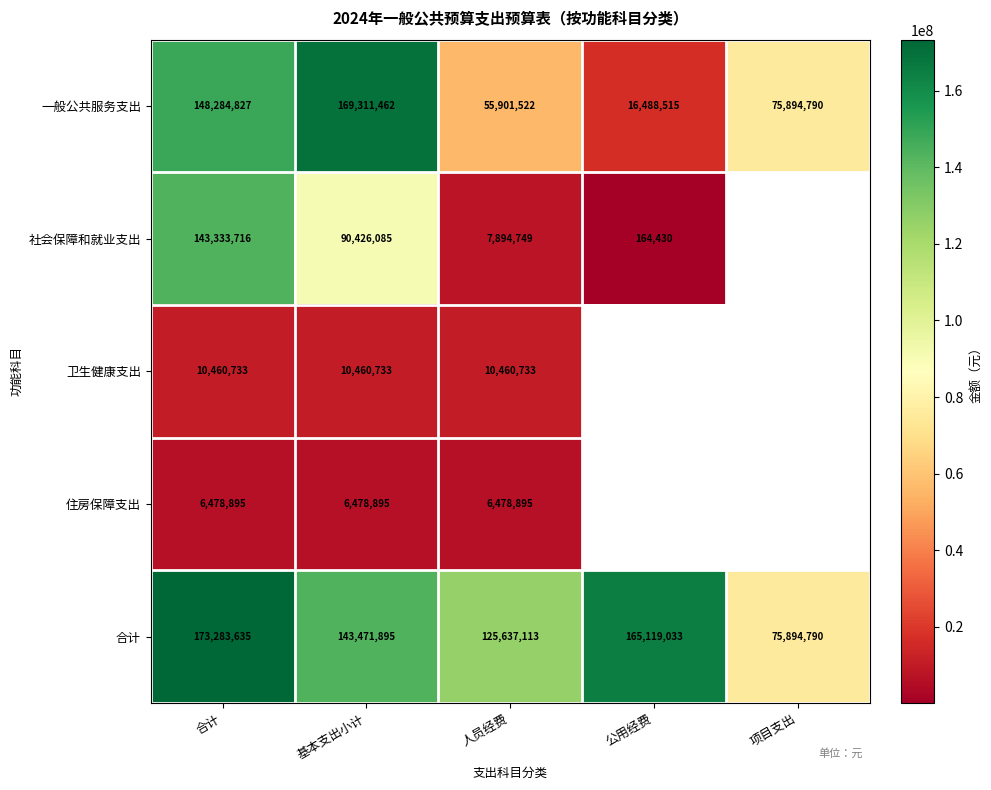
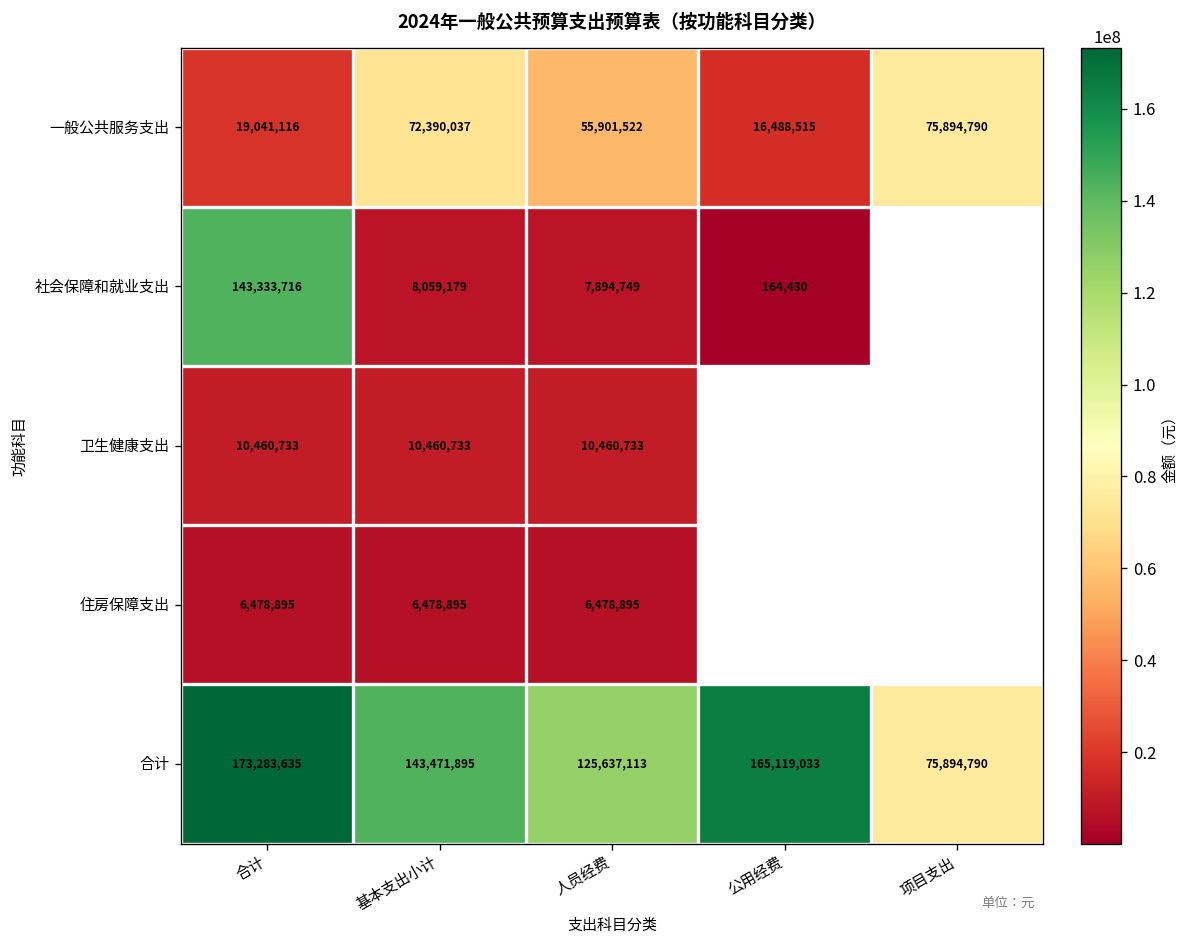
一般公共服务支出, 合计: 148,284,827 -> 19,041,116
一般公共服务支出, 基本支出小计: 169,311,462 -> 72,390,037
社会保障和就业支出, 基本支出小计: 90,426,085 -> 8,059,179
